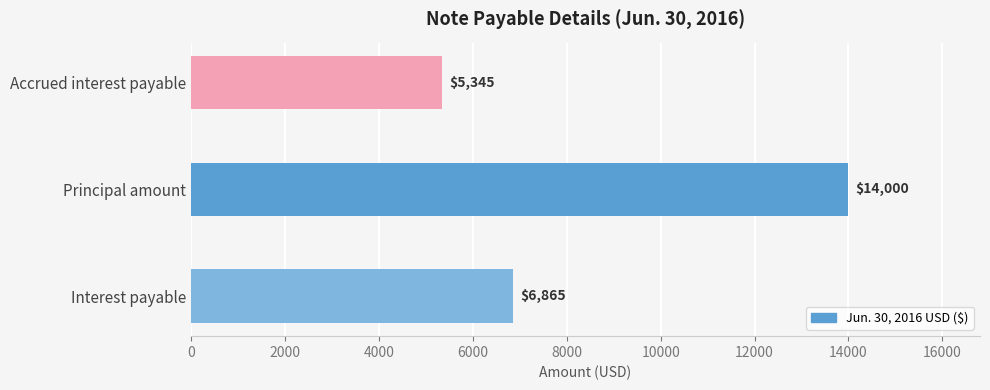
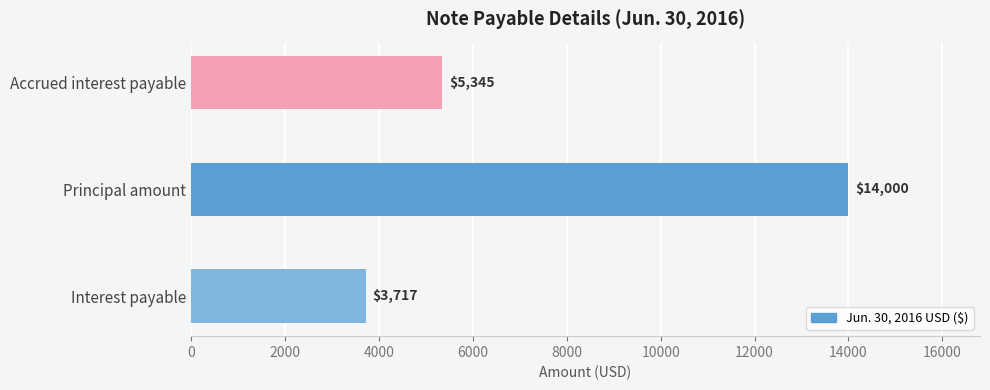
Interest payable: $6,865 -> $3,717
